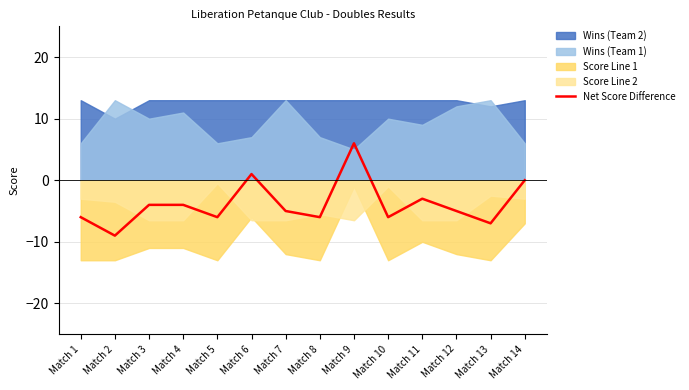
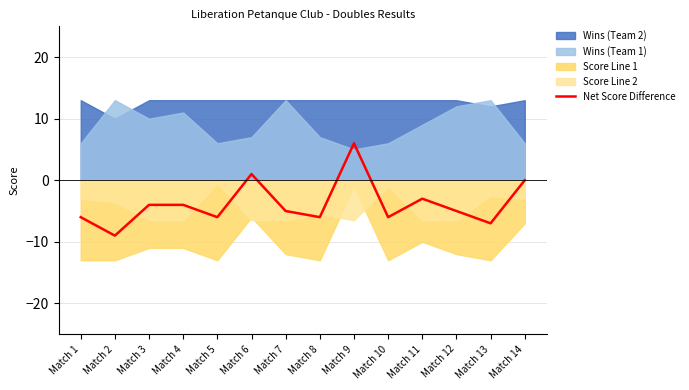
Wins (Team 1), Match 10: 10 -> 6
